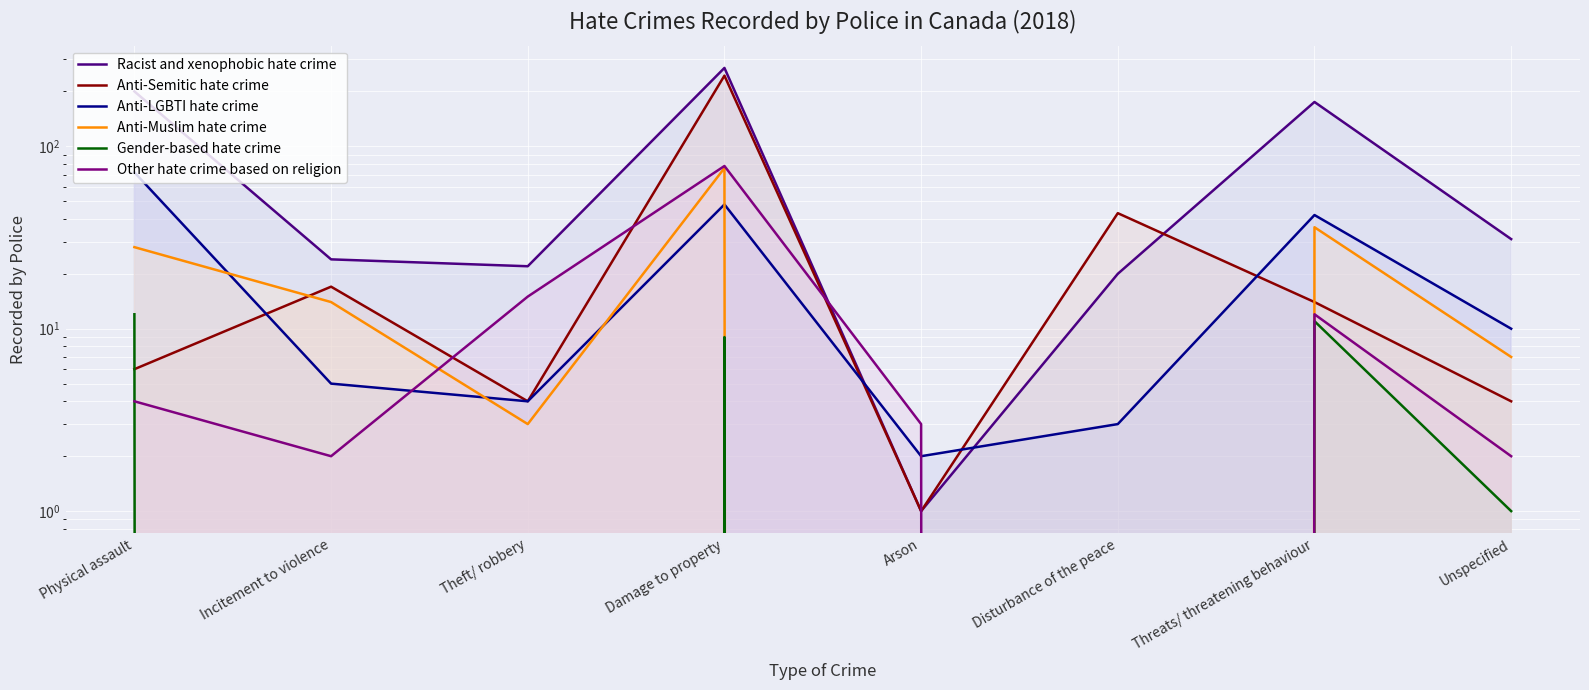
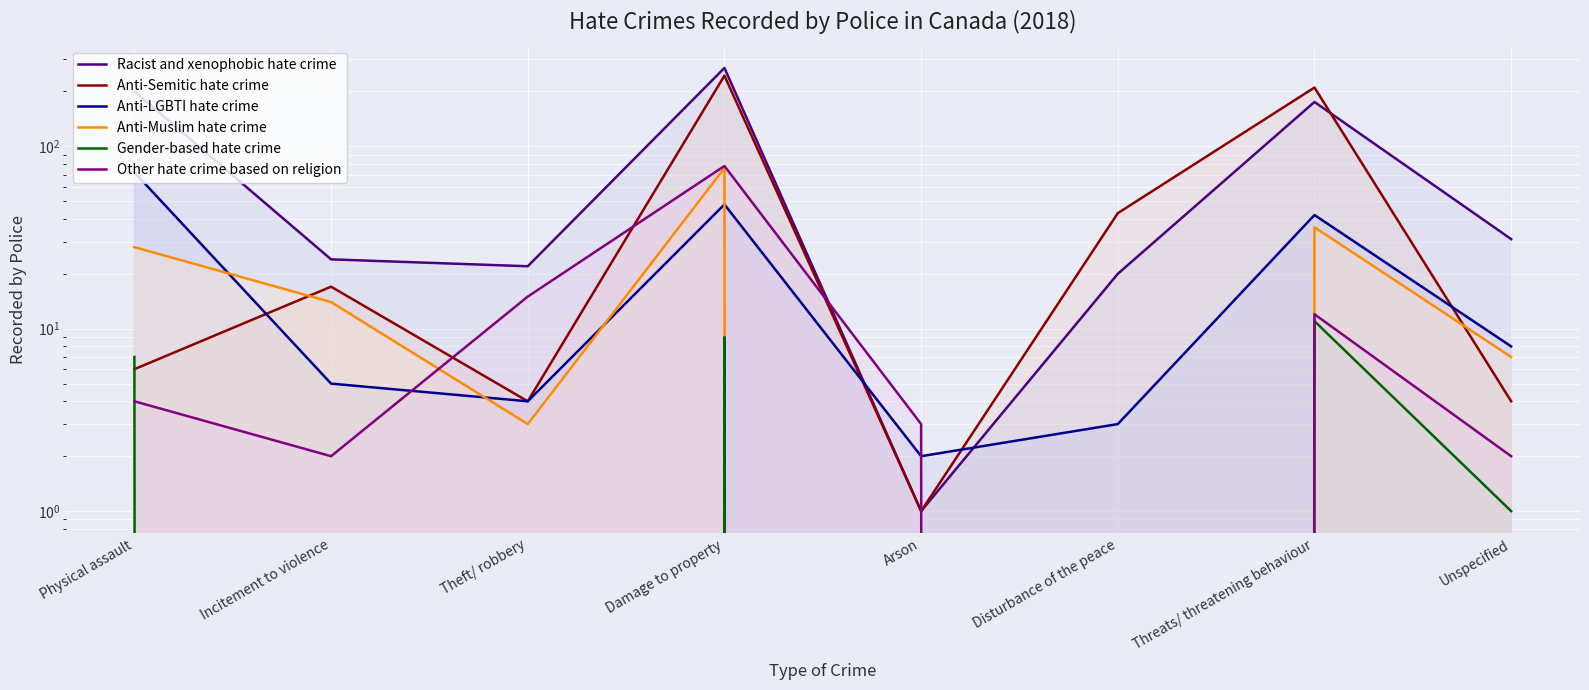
Gender-based hate crime, Physical assault: 12 -> 7
Anti-Semitic hate crime, Threats/ threatening behaviour: 14 -> 210
Anti-LGBTI hate crime, Unspecified: 10 -> 8
